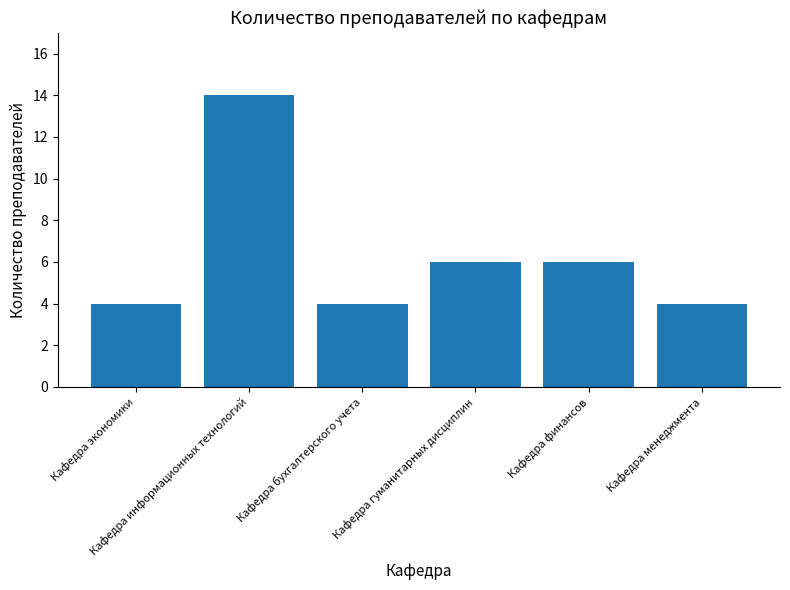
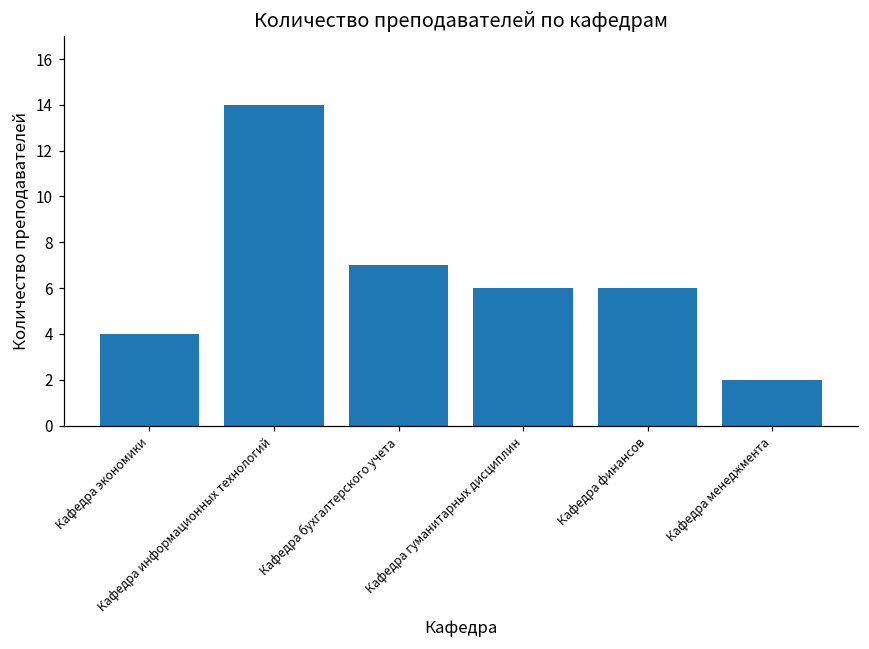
Кафедра бухгалтерского учета: 4 -> 7
Кафедра менеджмента: 4 -> 2
